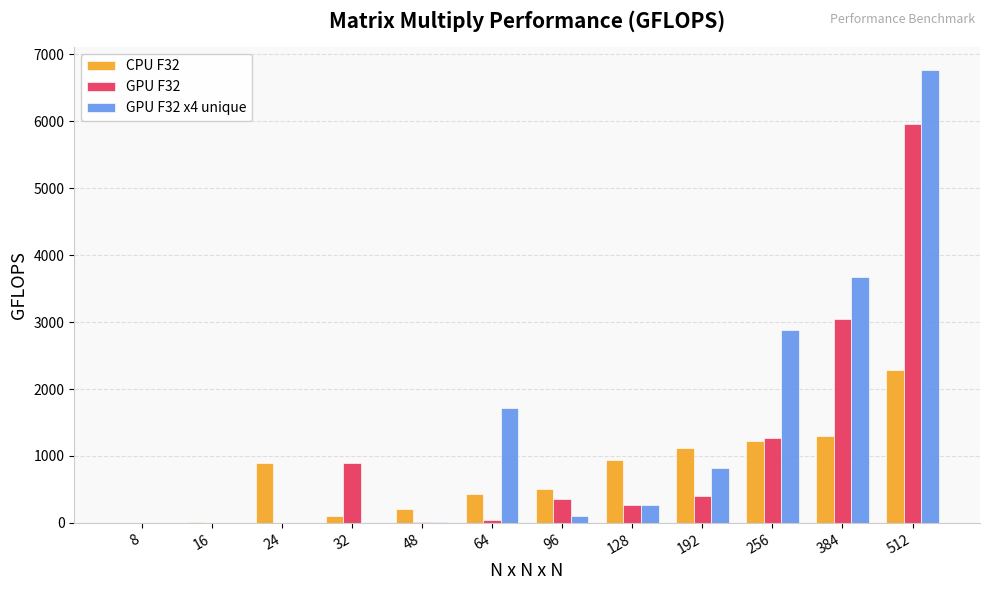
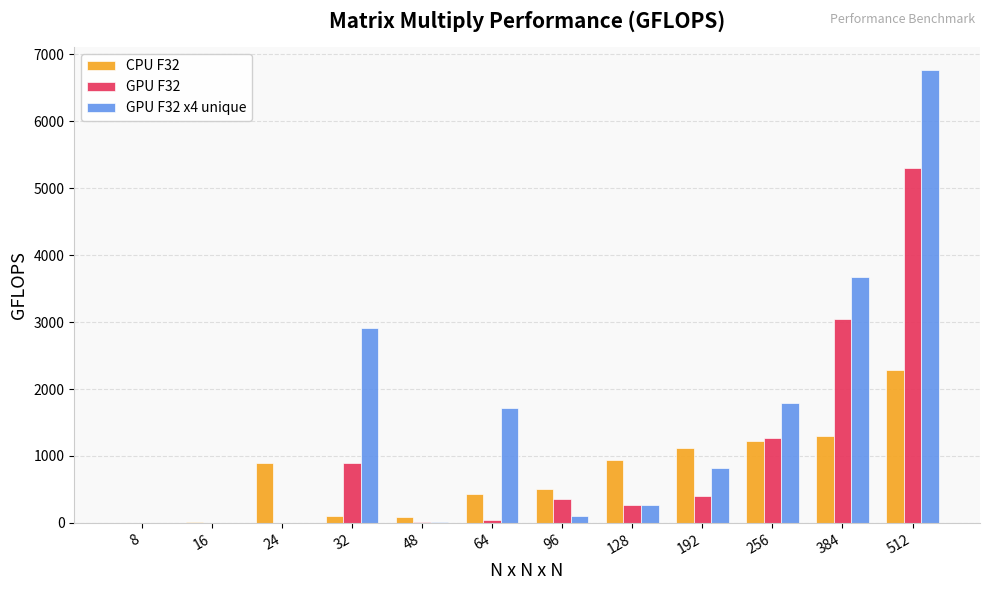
GPU F32 x4 unique, 32: 0 -> 2900
CPU F32, 48: 200 -> 100
GPU F32 x4 unique, 256: 2900 -> 1800
GPU F32, 512: 5900 -> 5300
